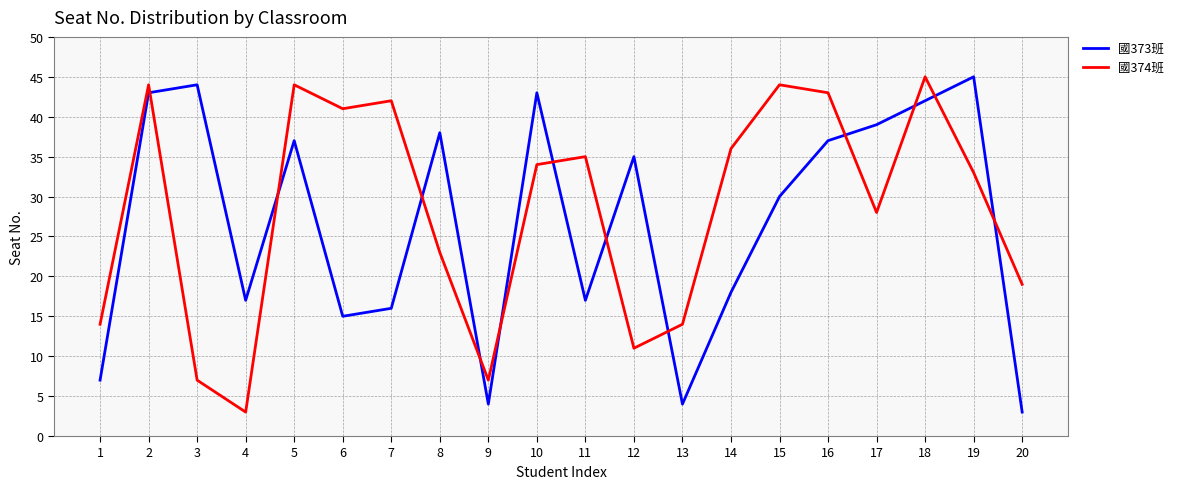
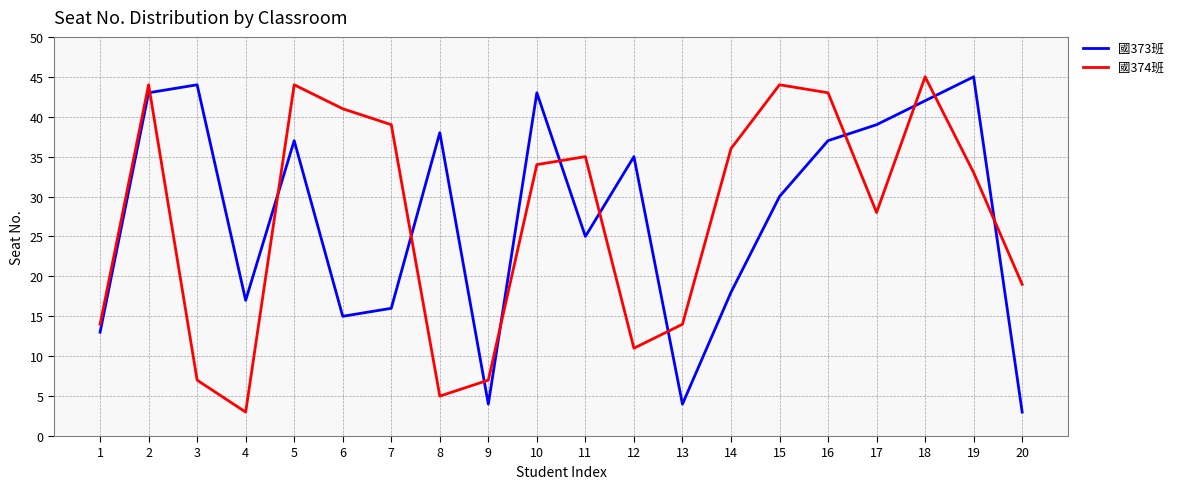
國373班, 1: 7 -> 13
國374班, 7: 42 -> 39
國374班, 8: 23 -> 5
國373班, 11: 17 -> 25
